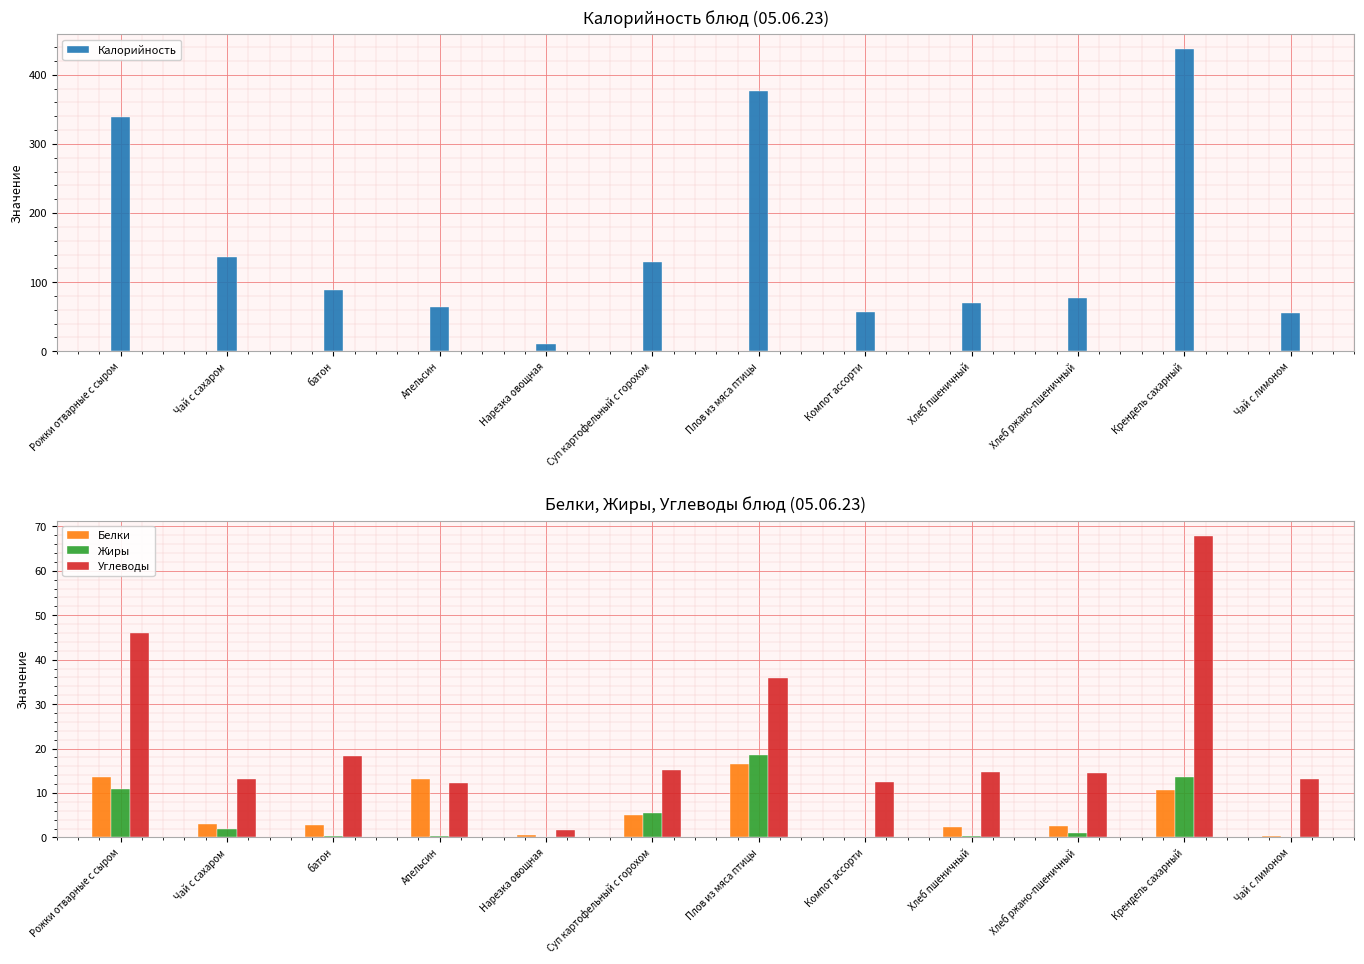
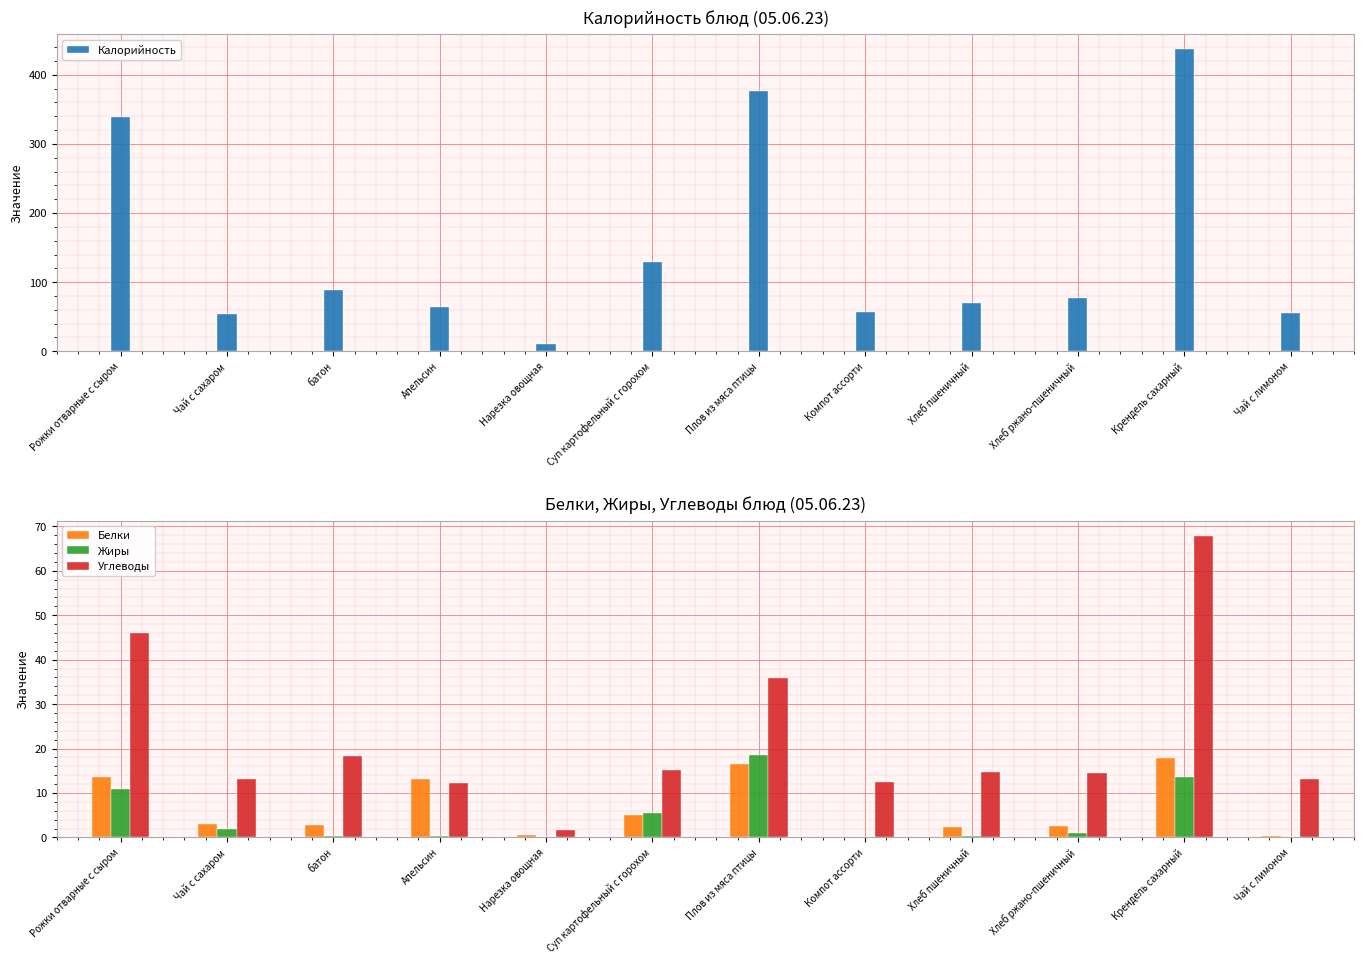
Калорийность блюд (05.06.23), Чай с сахаром: 140 -> 50
Белки, Жиры, Углеводы блюд (05.06.23), Белки, Крендель сахарный: 11 -> 18
